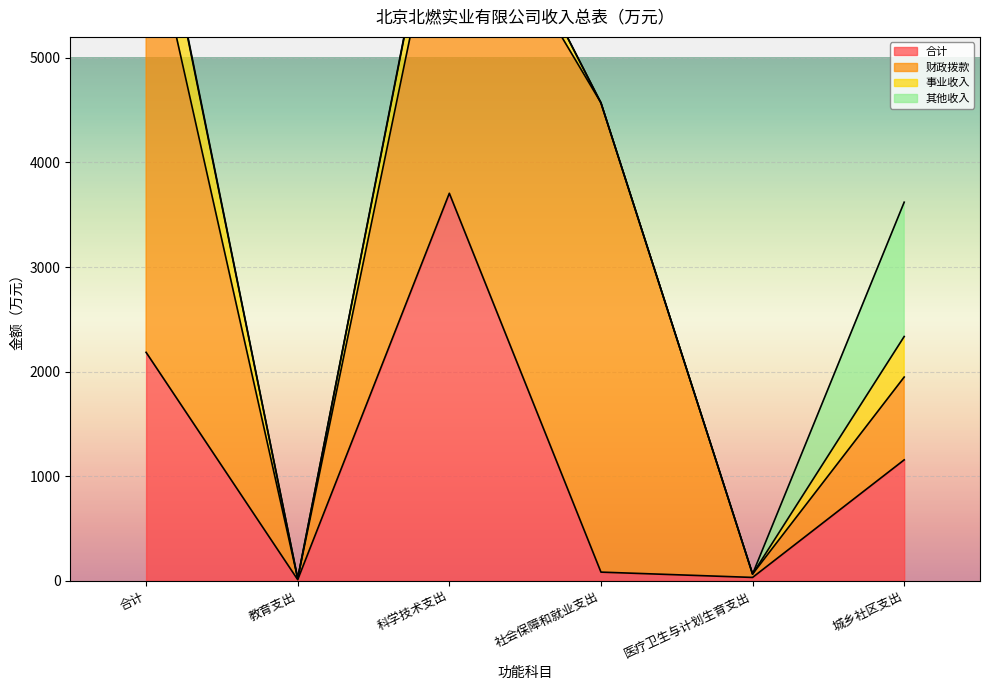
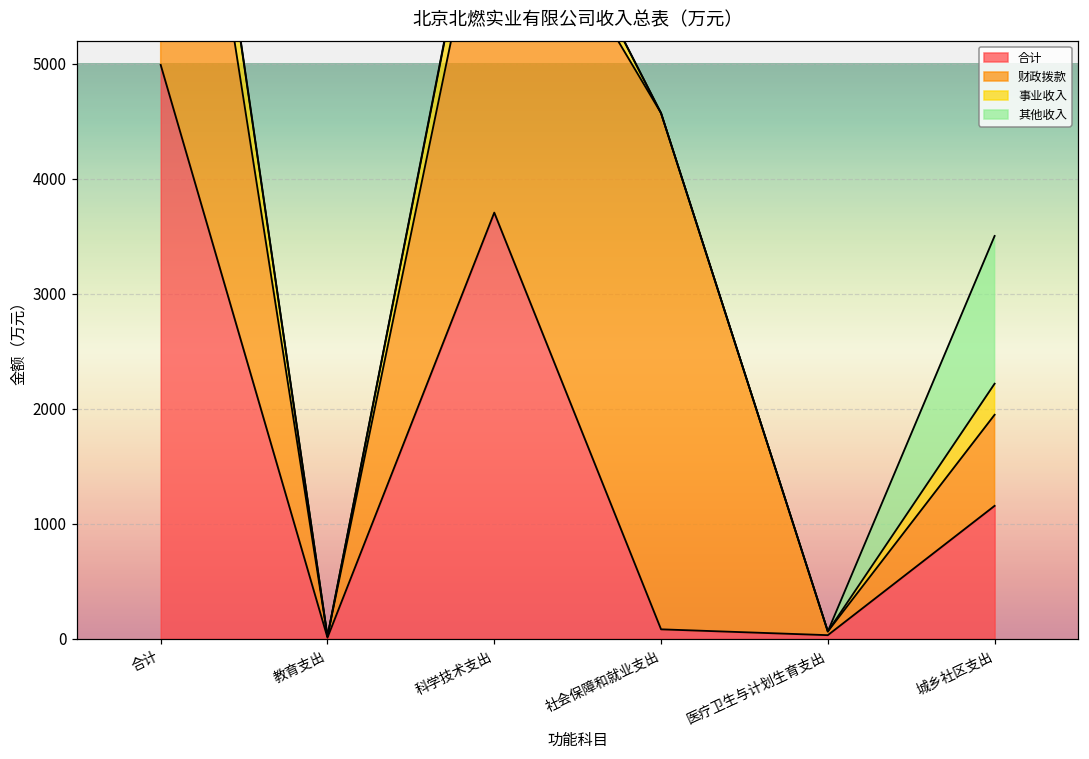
合计, 合计: 2180 -> 4990
事业收入, 城乡社区支出: 390 -> 270
